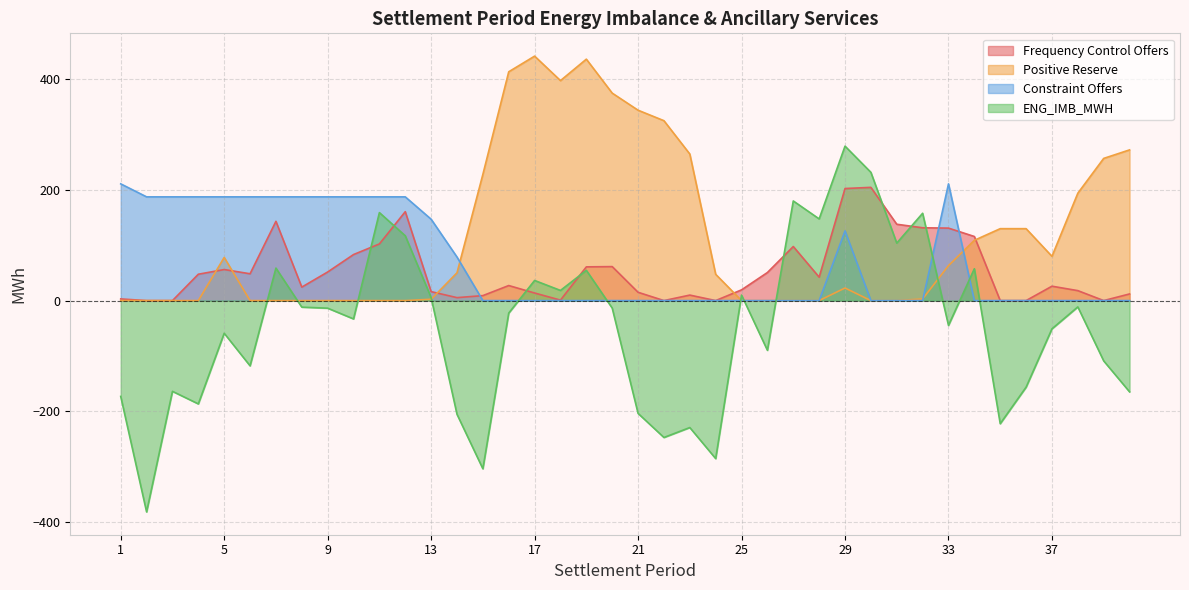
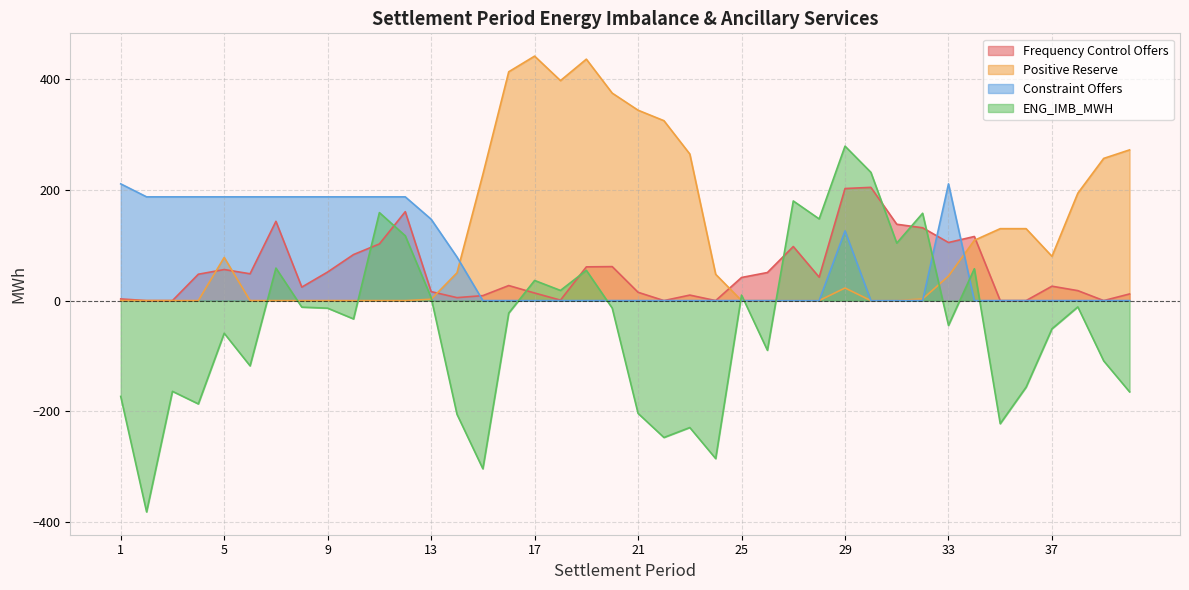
Frequency Control Offers, 25: 20 -> 40
Frequency Control Offers, 33: 130 -> 110
Positive Reserve, 33: 60 -> 40
